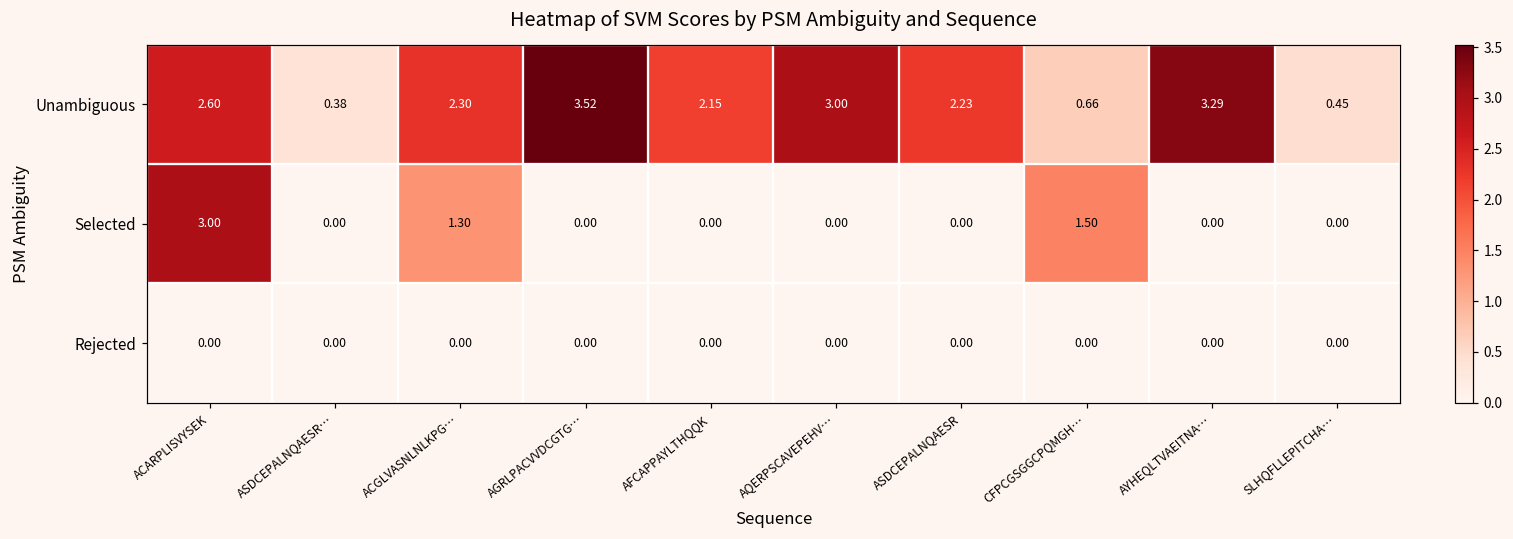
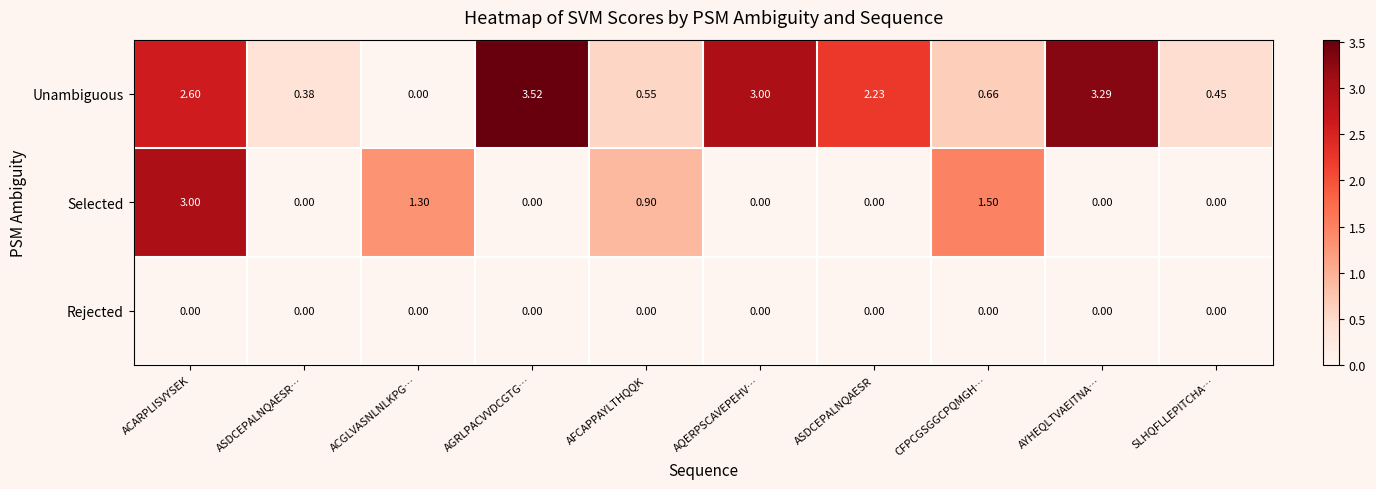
Unambiguous, ACGLVASNLNLKPG…: 2.30 -> 0.00
Unambiguous, AFCAPPAYLTHQQK: 2.15 -> 0.55
Selected, AFCAPPAYLTHQQK: 0.00 -> 0.90
